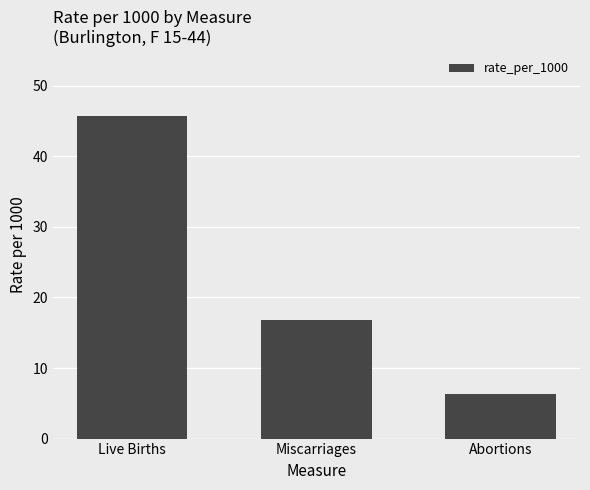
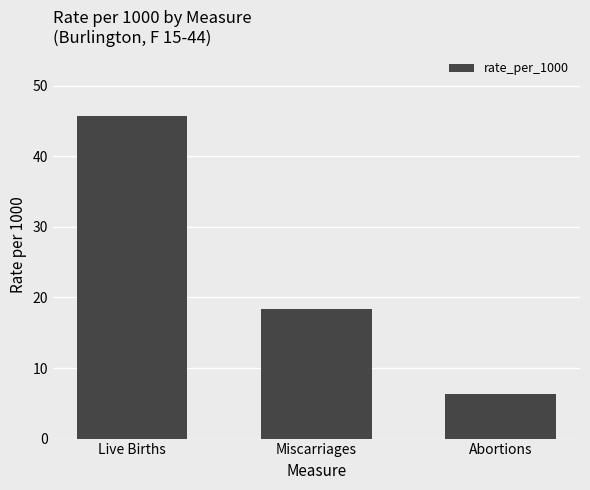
Miscarriages: 17 -> 18
